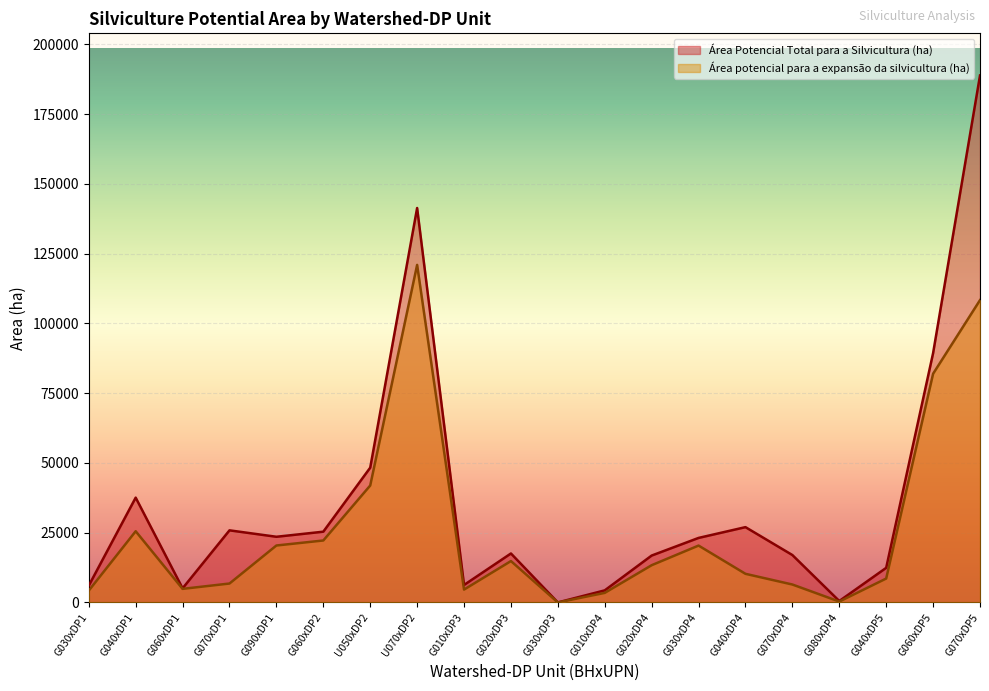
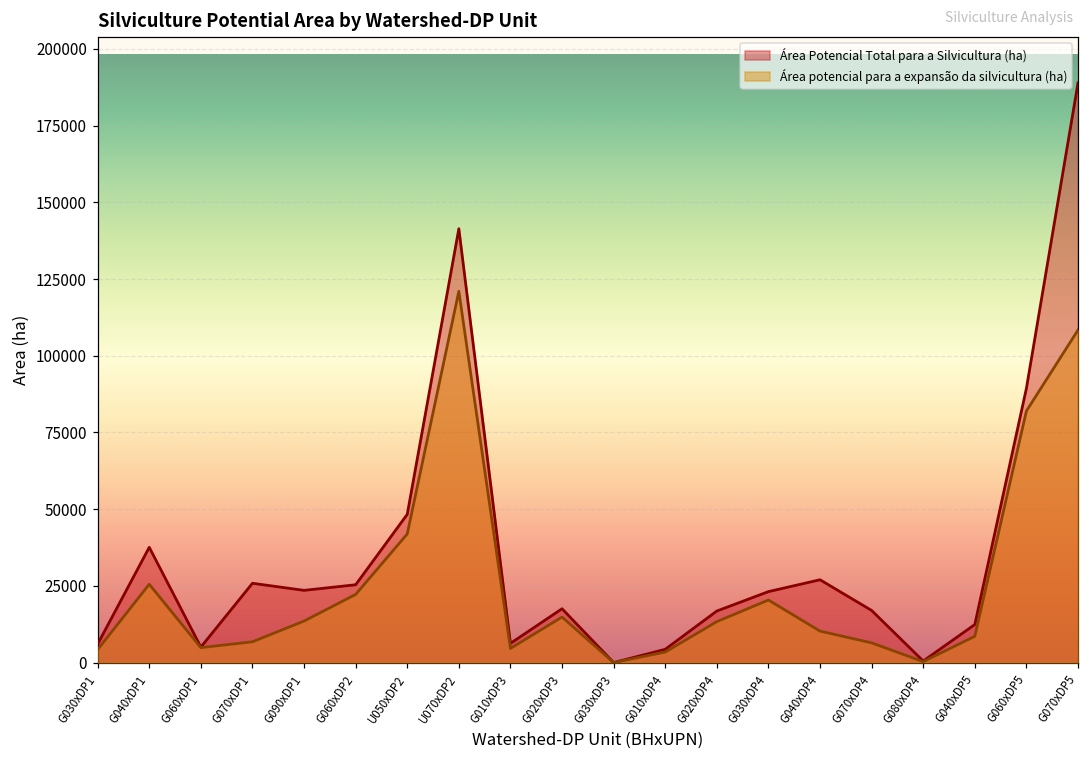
Área potencial para a expansão da silvicultura (ha), G090xDP1: 20000 -> 14000
